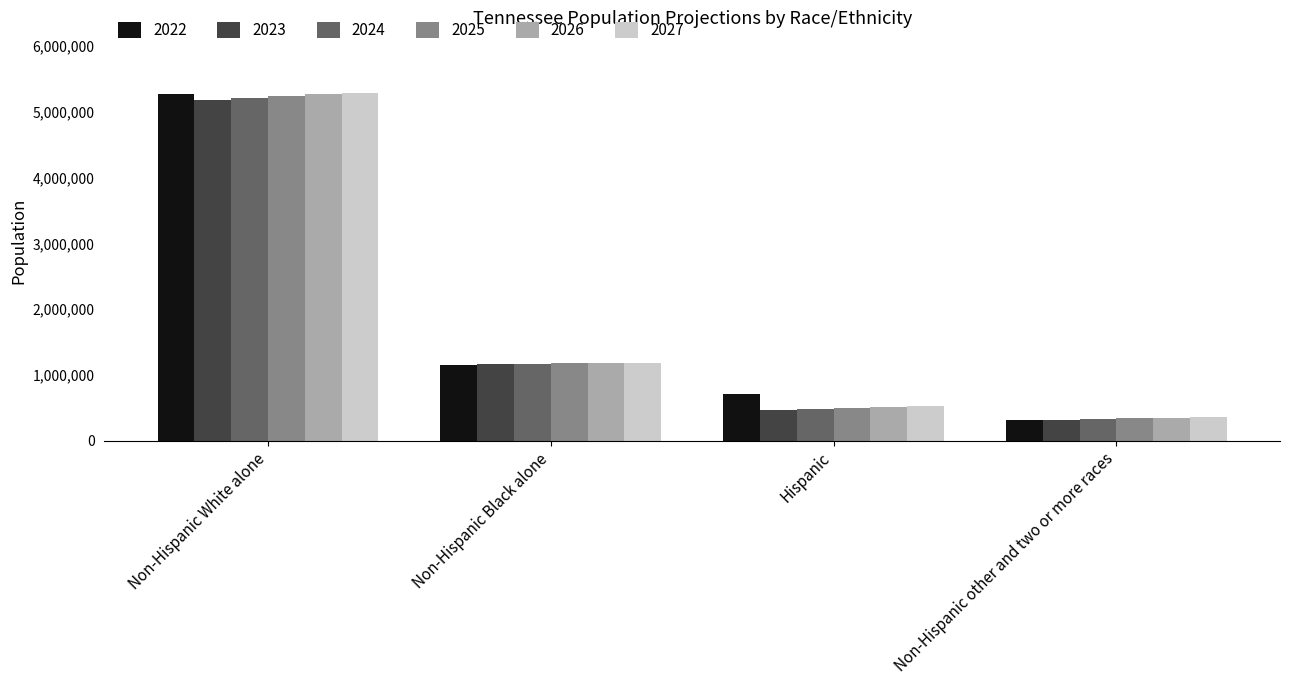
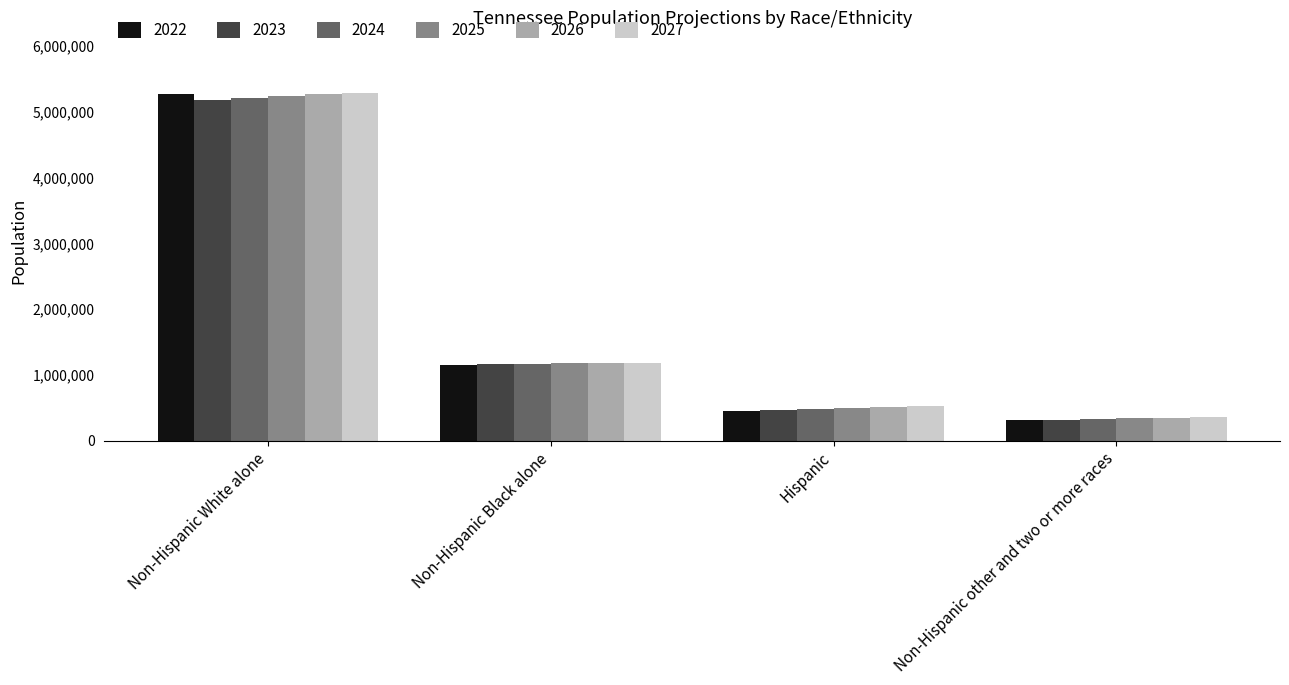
2022, Hispanic: 700,000 -> 400,000
